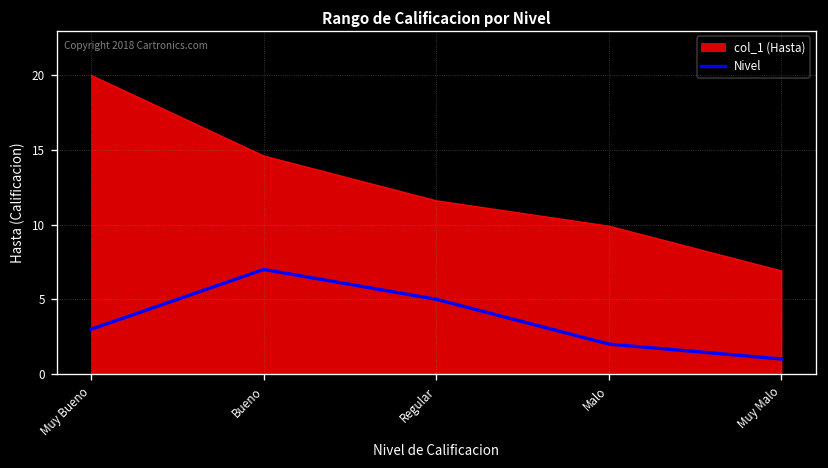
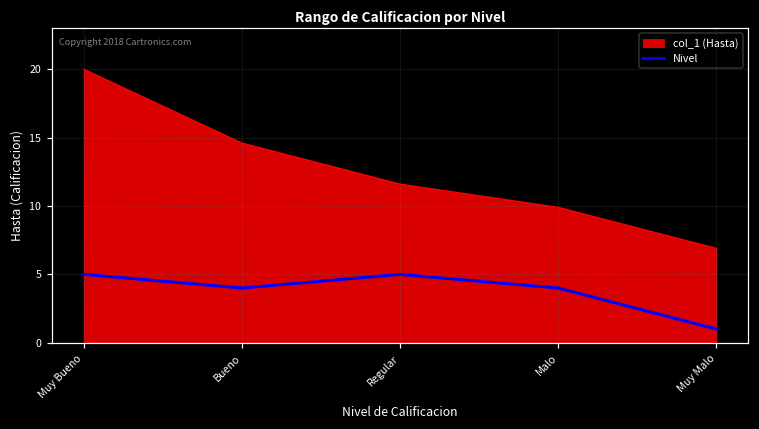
Nivel, Muy Bueno: 3 -> 5
Nivel, Bueno: 7 -> 4
Nivel, Malo: 2 -> 4
